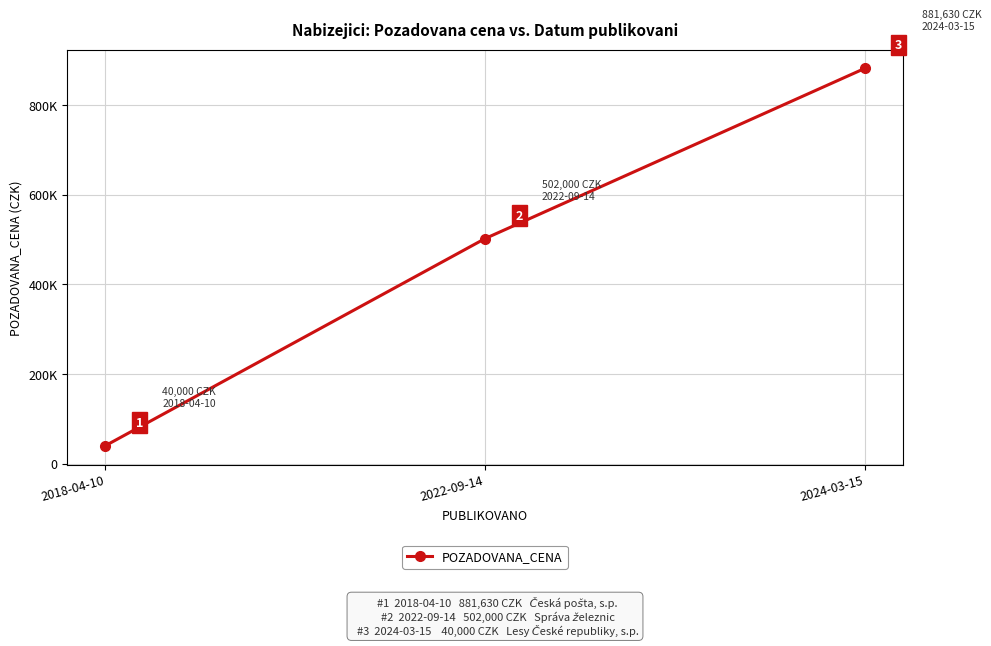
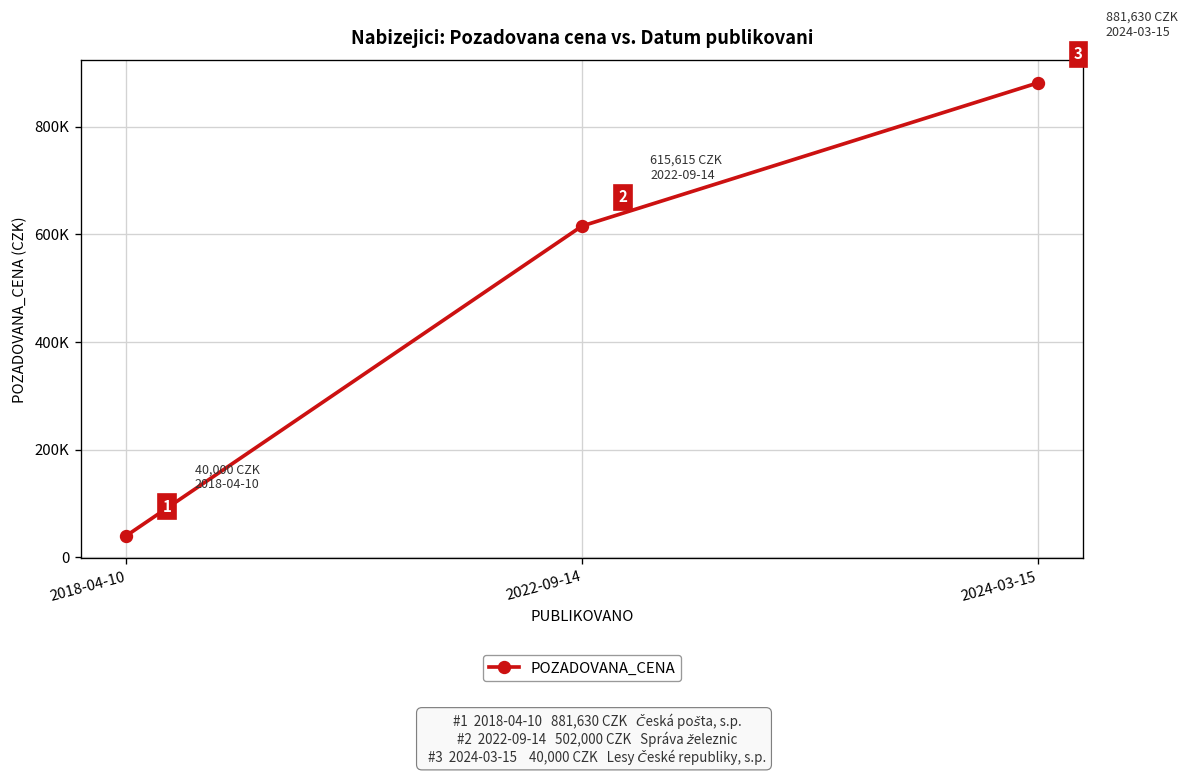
2022-09-14: 502,000 -> 615,615
